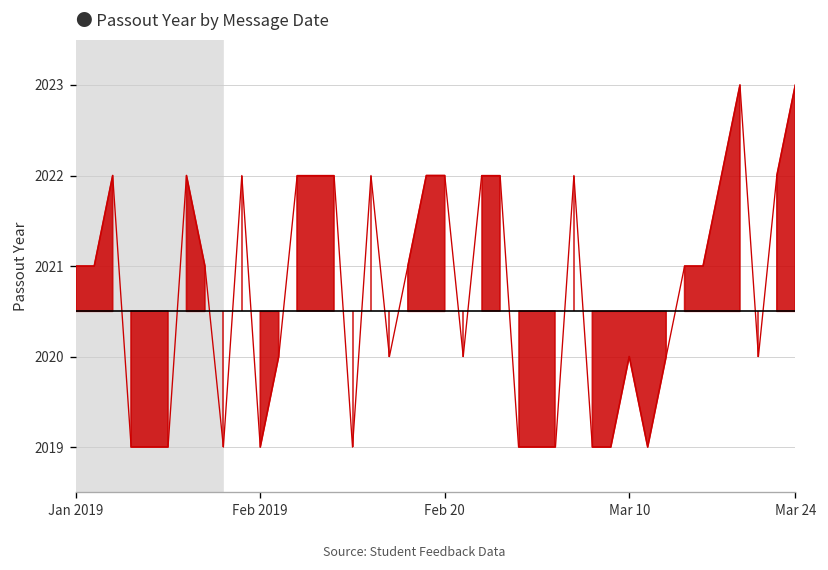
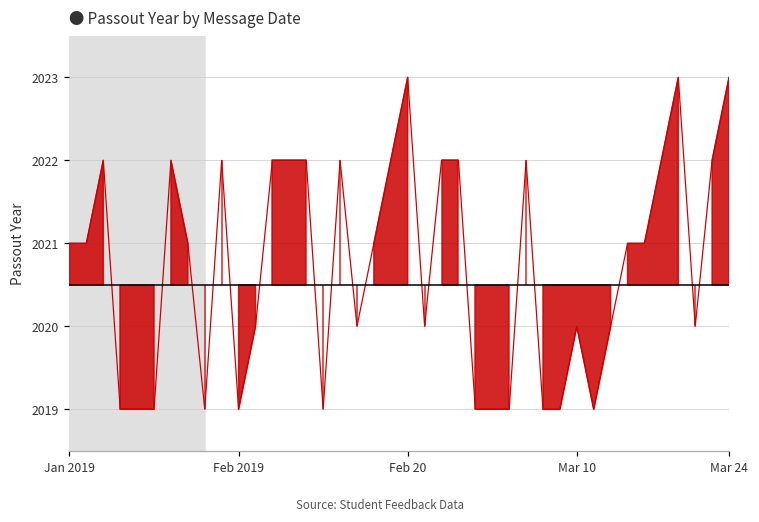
Feb 20: 2022 -> 2023
